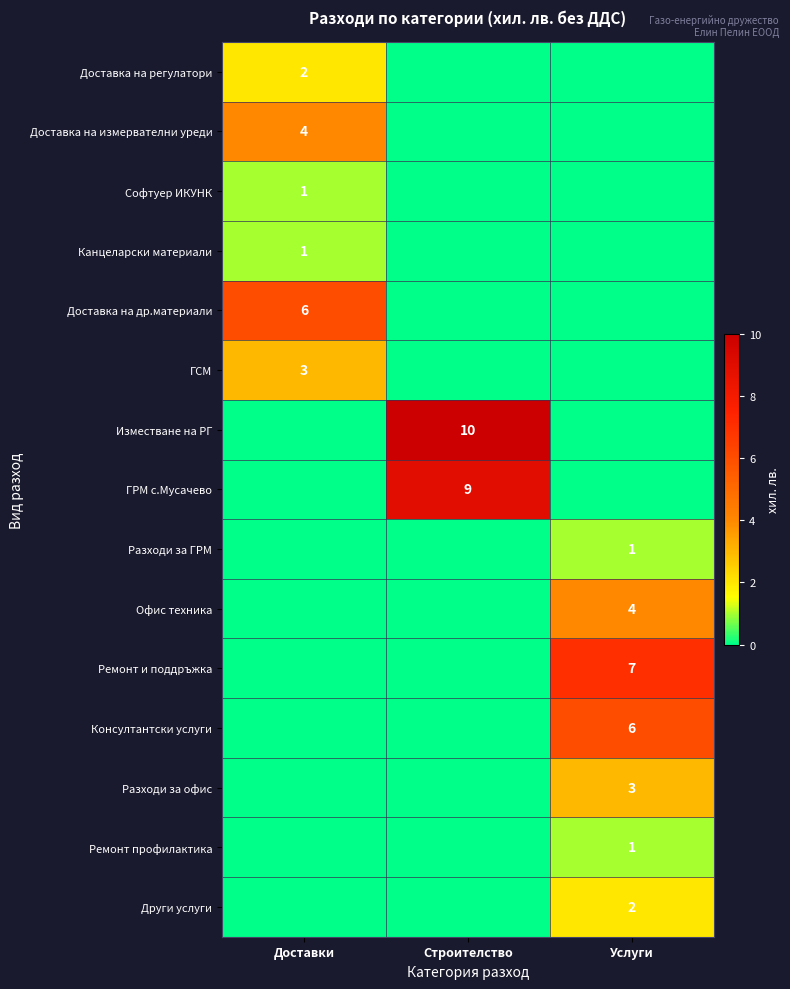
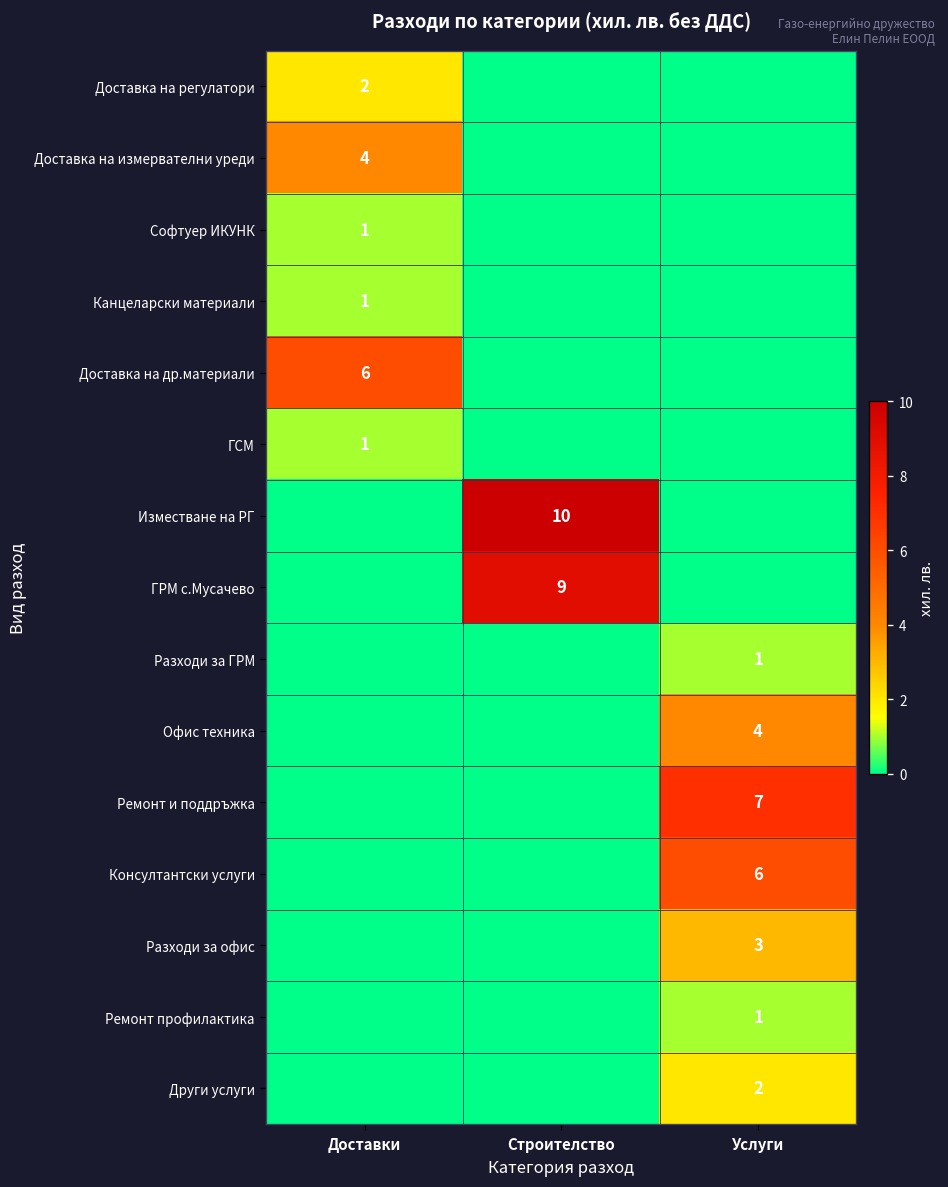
ГСМ, Доставки: 3 -> 1
